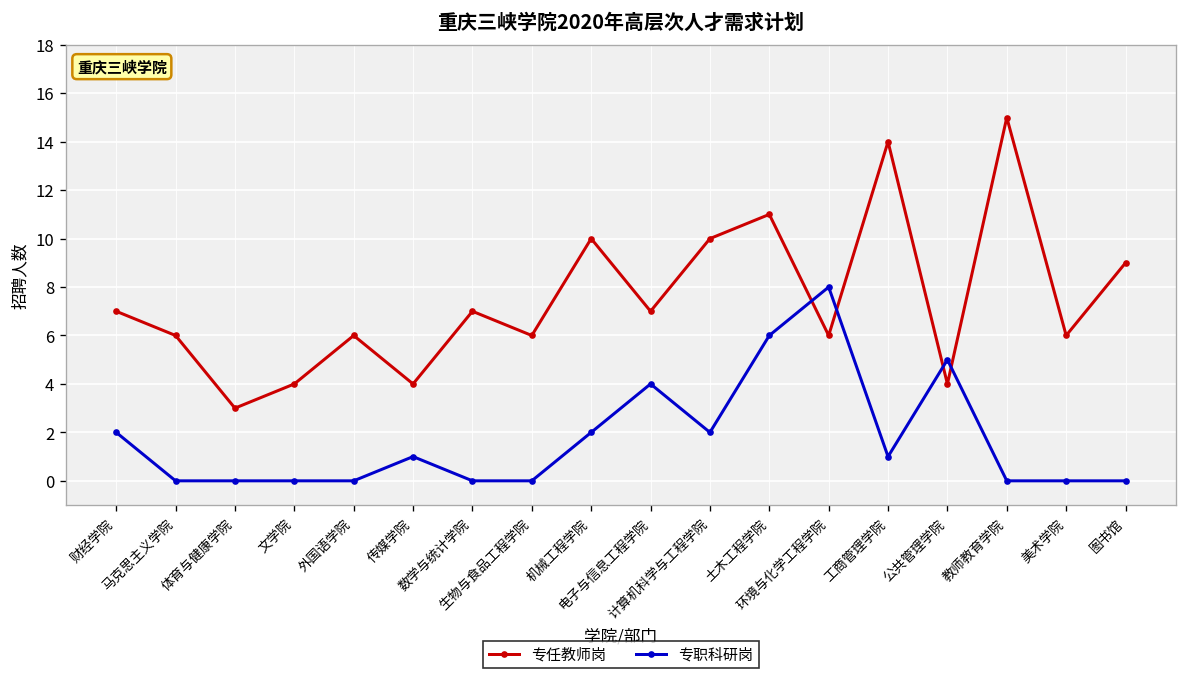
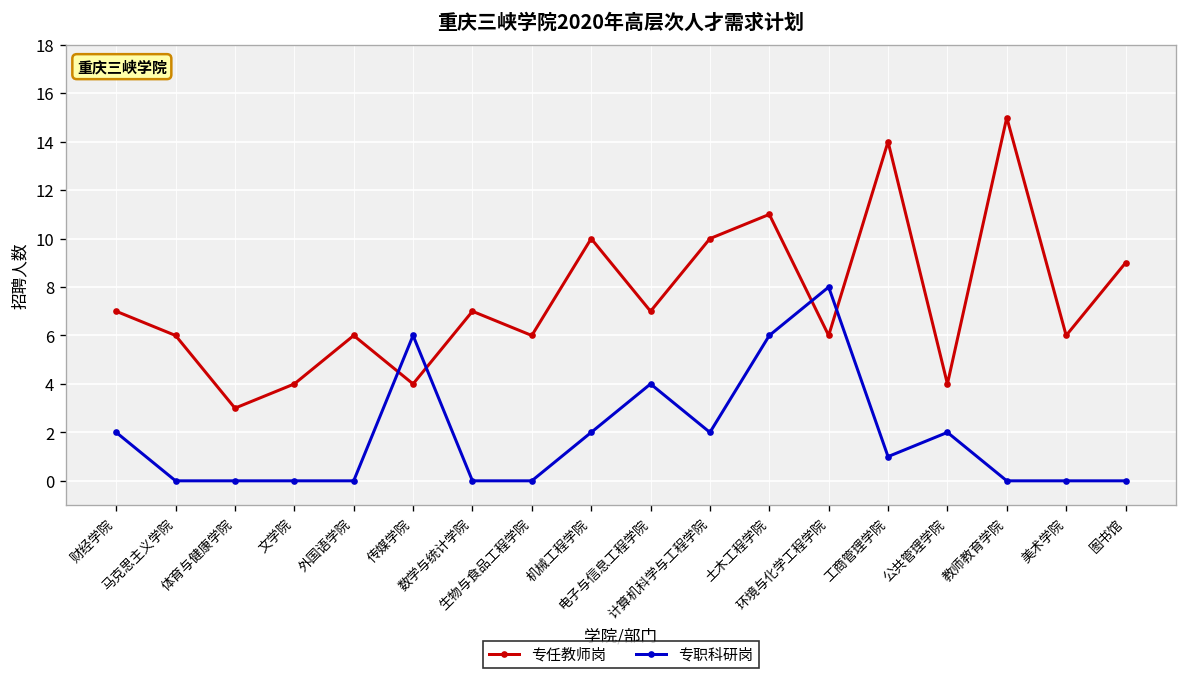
专职科研岗, 传媒学院: 1 -> 6
专职科研岗, 公共管理学院: 5 -> 2
